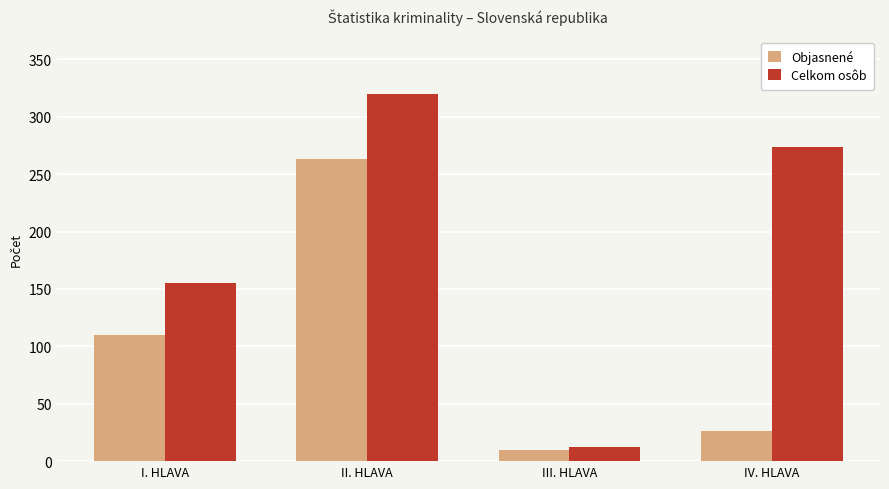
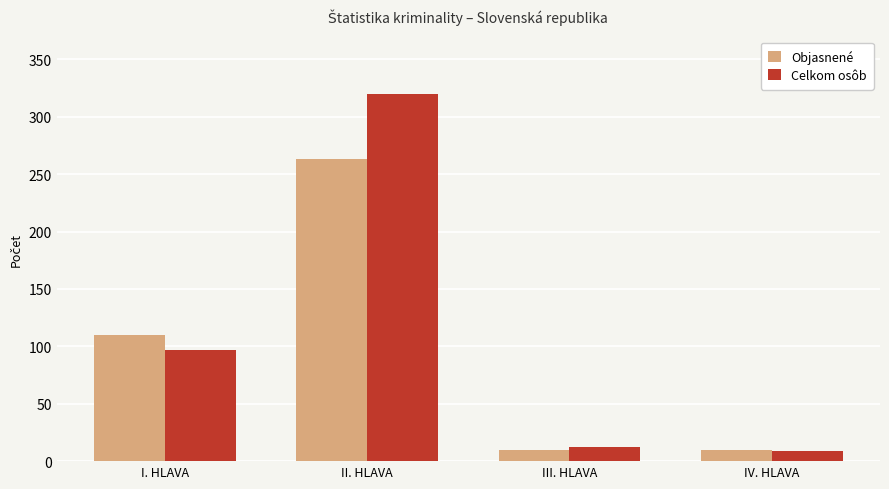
Celkom osôb, I. HLAVA: 155 -> 97
Objasnené, IV. HLAVA: 26 -> 10
Celkom osôb, IV. HLAVA: 274 -> 9
